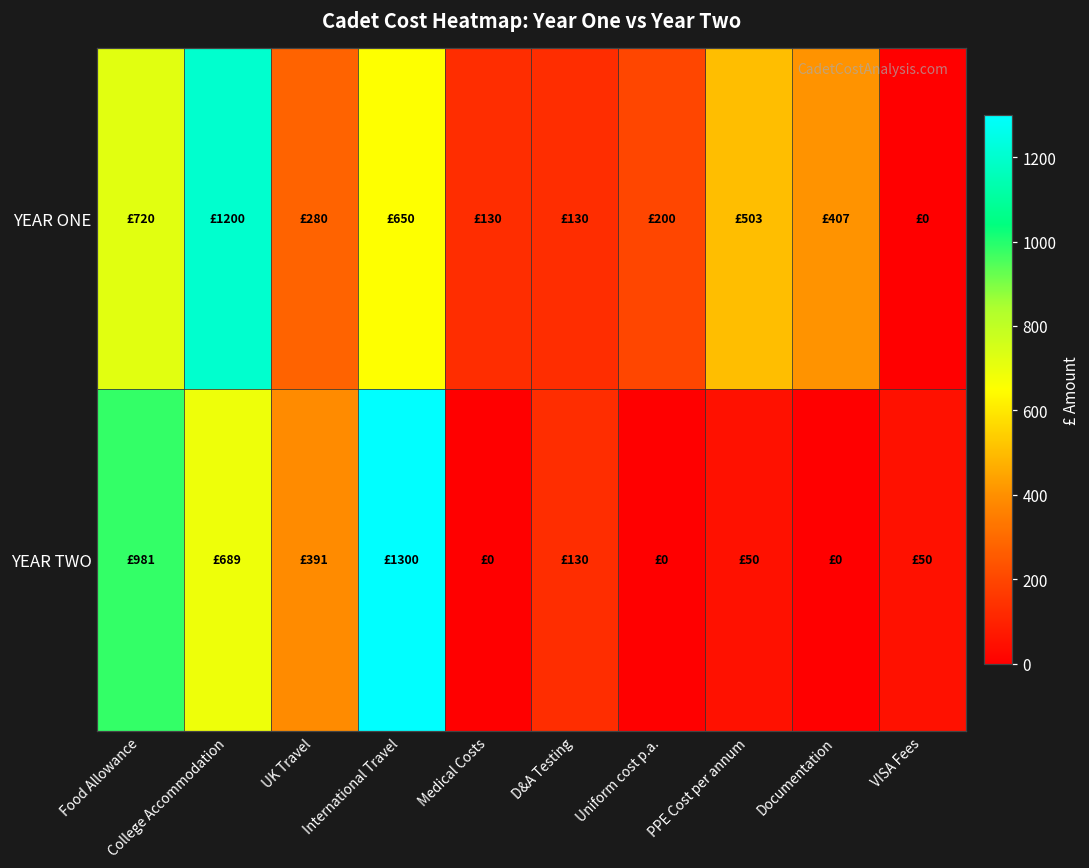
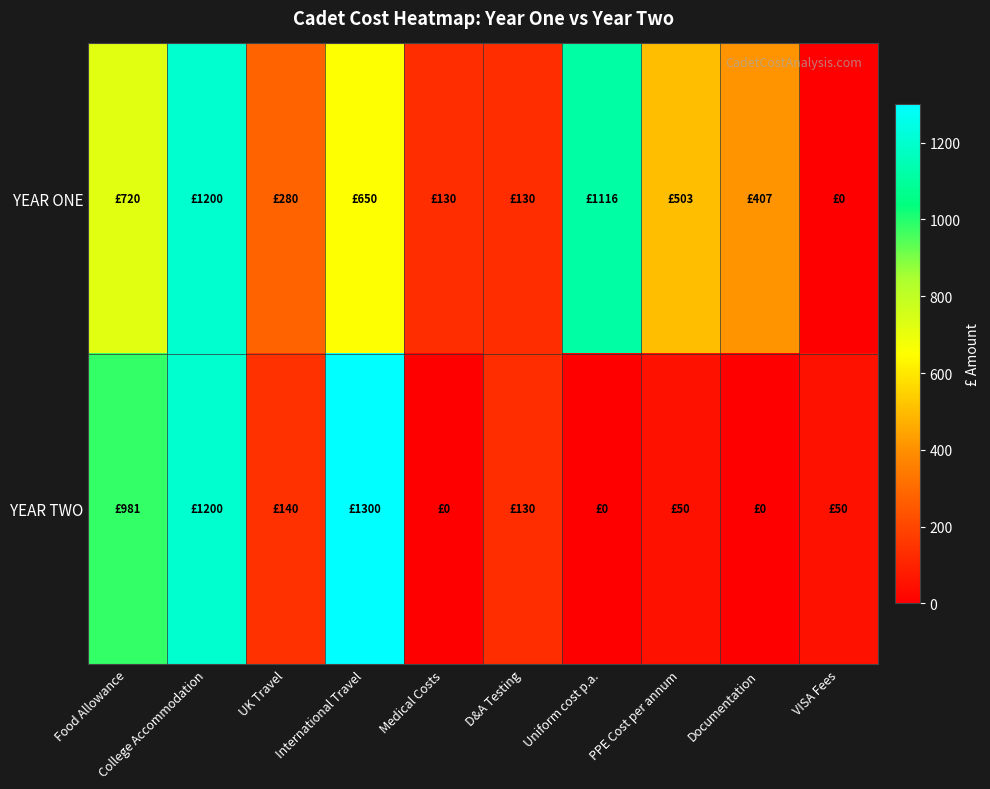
YEAR ONE, Uniform cost p.a.: £200 -> £1116
YEAR TWO, College Accommodation: £689 -> £1200
YEAR TWO, UK Travel: £391 -> £140
